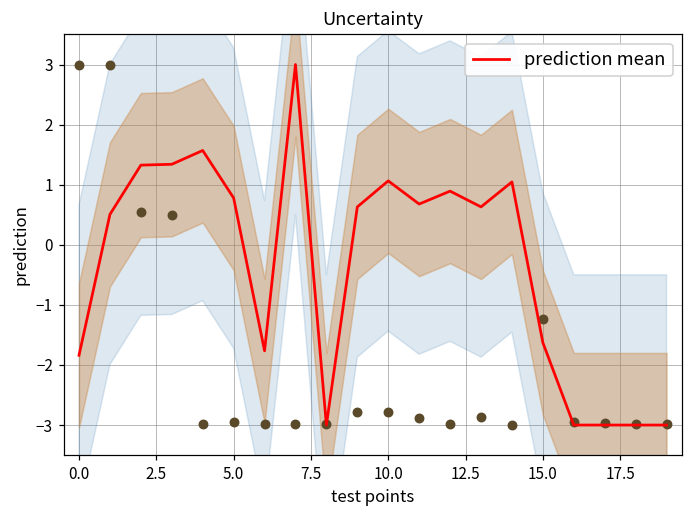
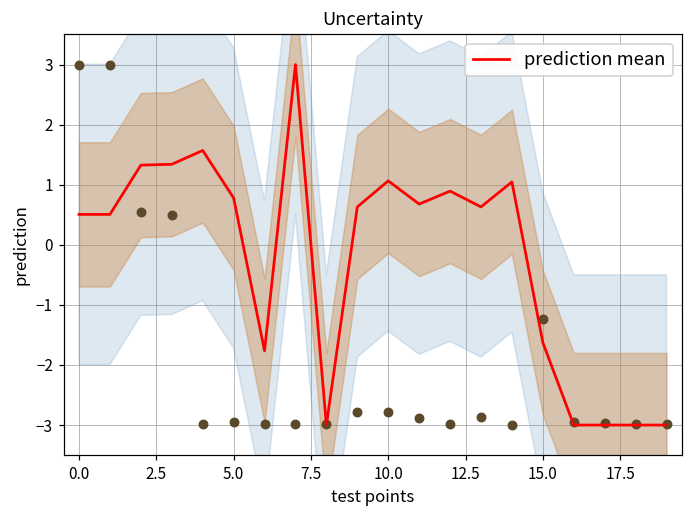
prediction mean, 0.0: -1.8 -> 0.5
